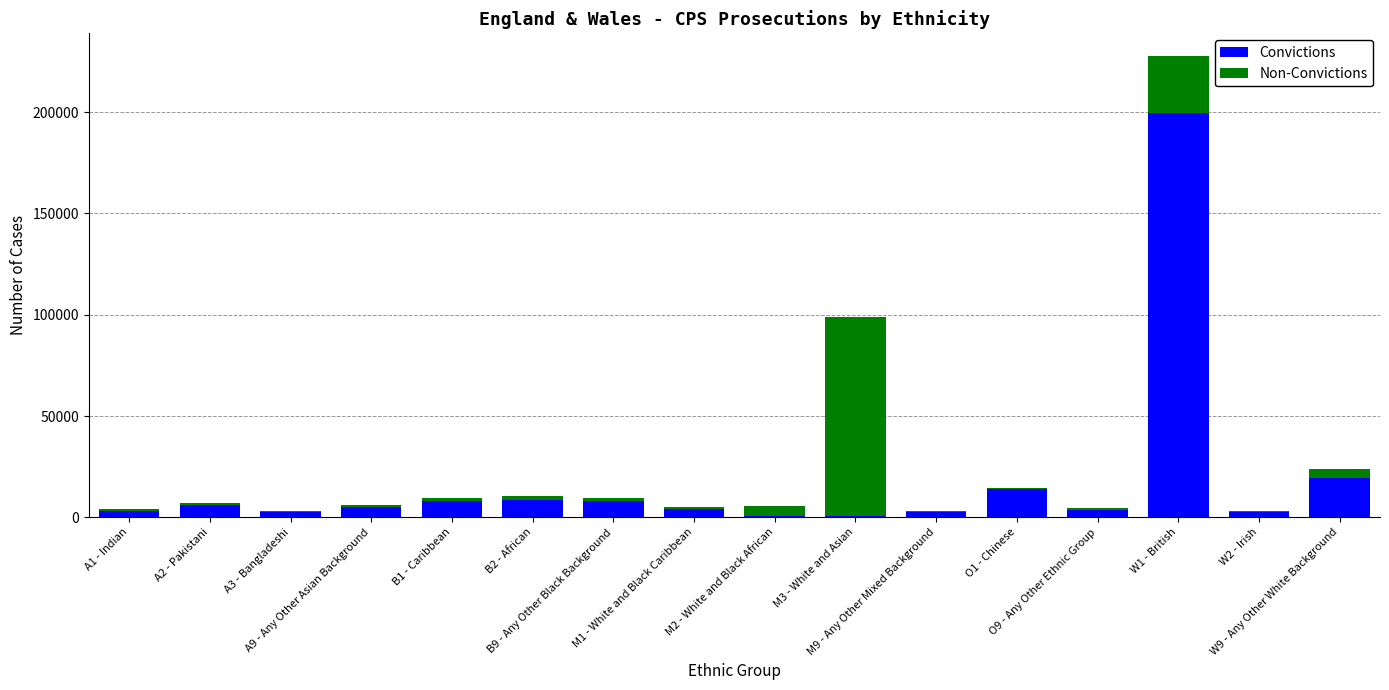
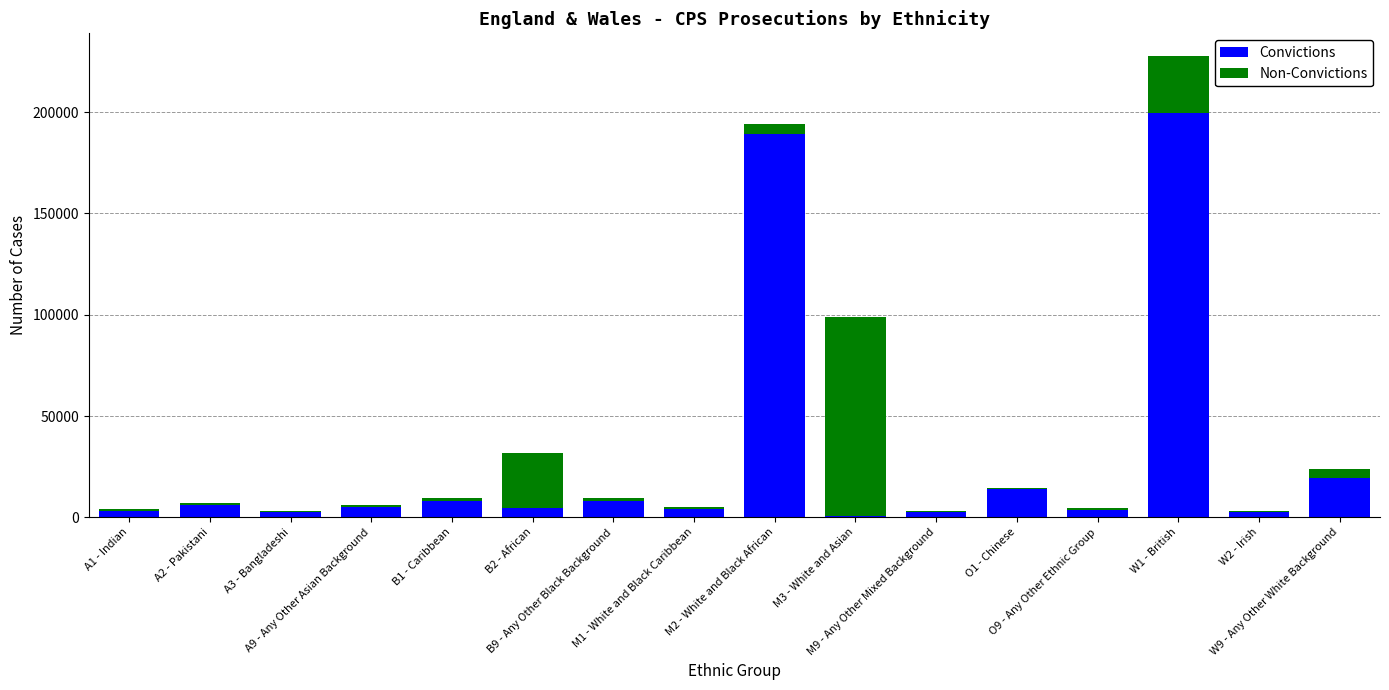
Convictions, B2 - African: 9000 -> 4000
Non-Convictions, B2 - African: 2000 -> 28000
Convictions, M2 - White and Black African: 1000 -> 189000
